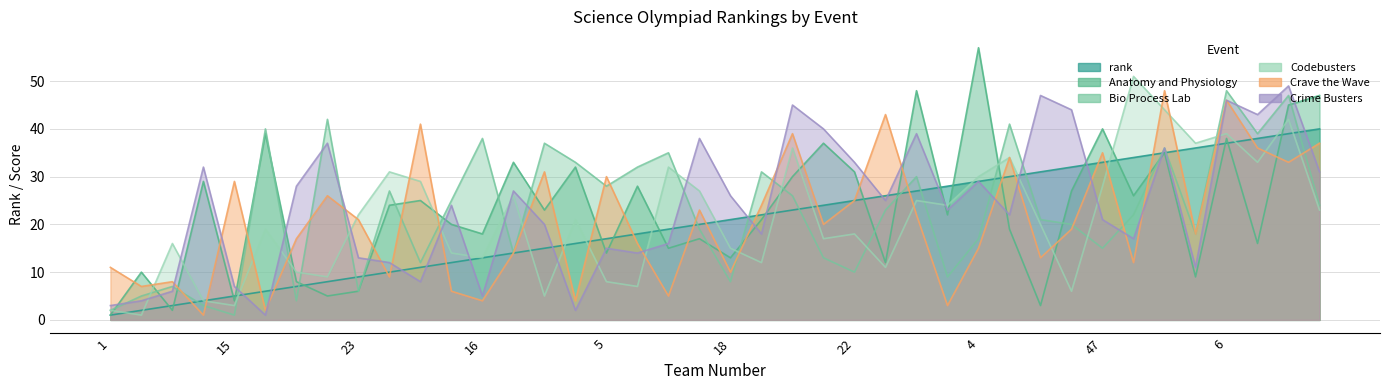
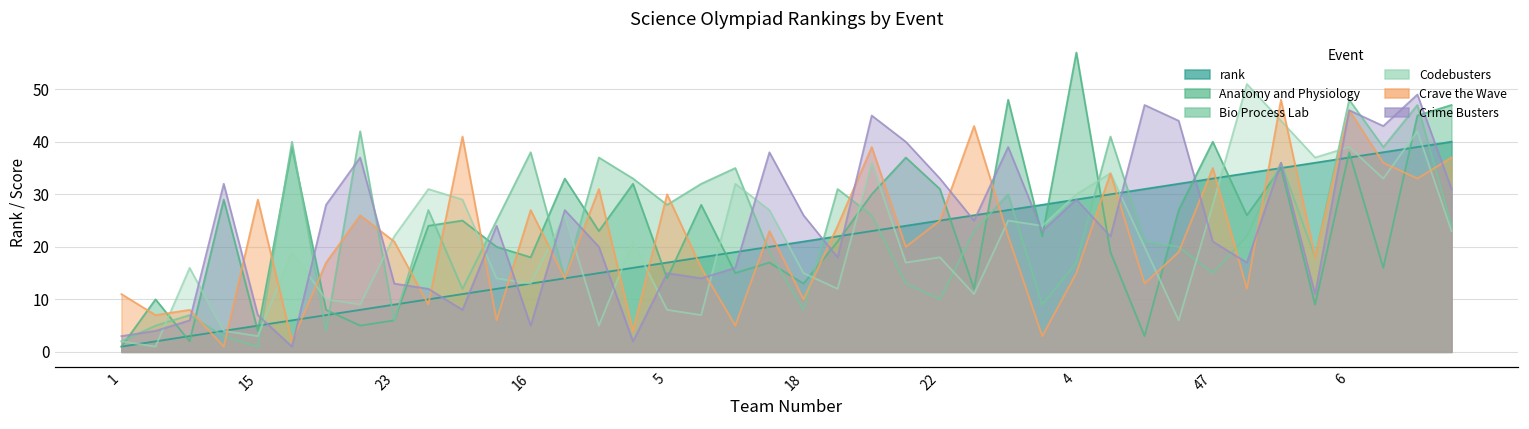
Crave the Wave, 16: 4 -> 27
